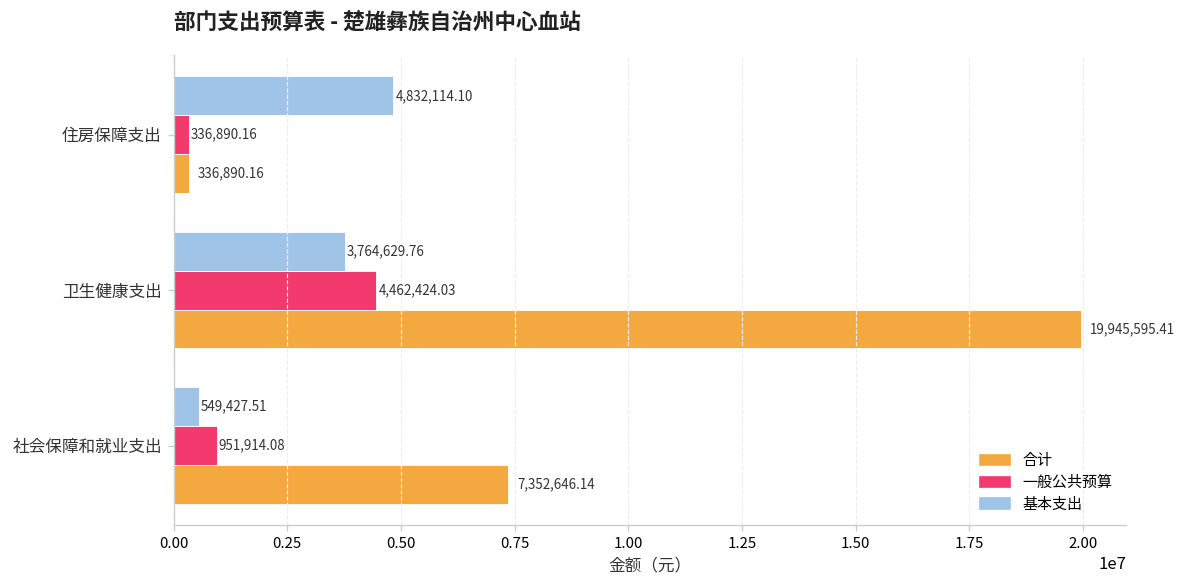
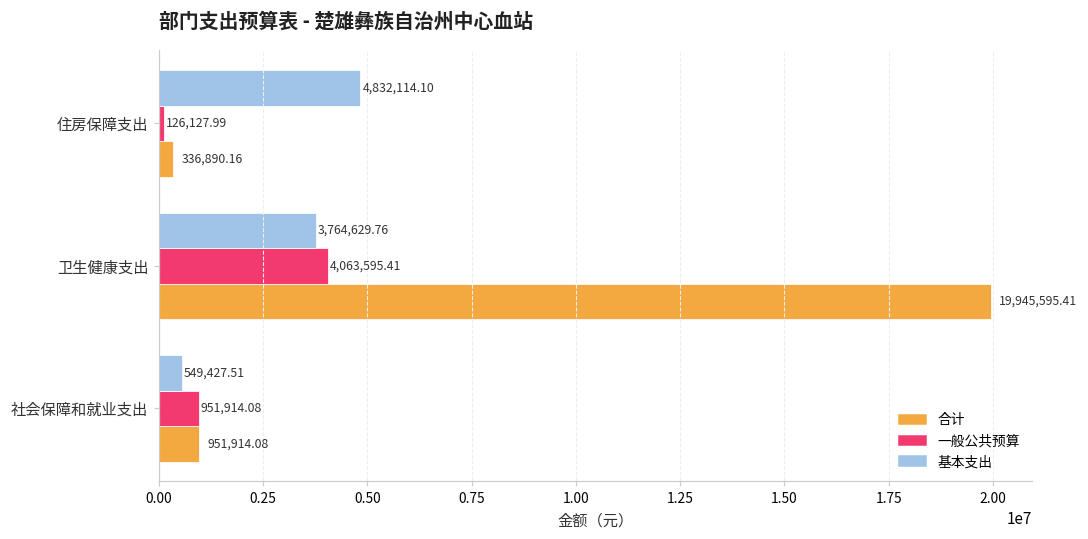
一般公共预算, 住房保障支出: 336,890.16 -> 126,127.99
一般公共预算, 卫生健康支出: 4,462,424.03 -> 4,063,595.41
合计, 社会保障和就业支出: 7,352,646.14 -> 951,914.08
